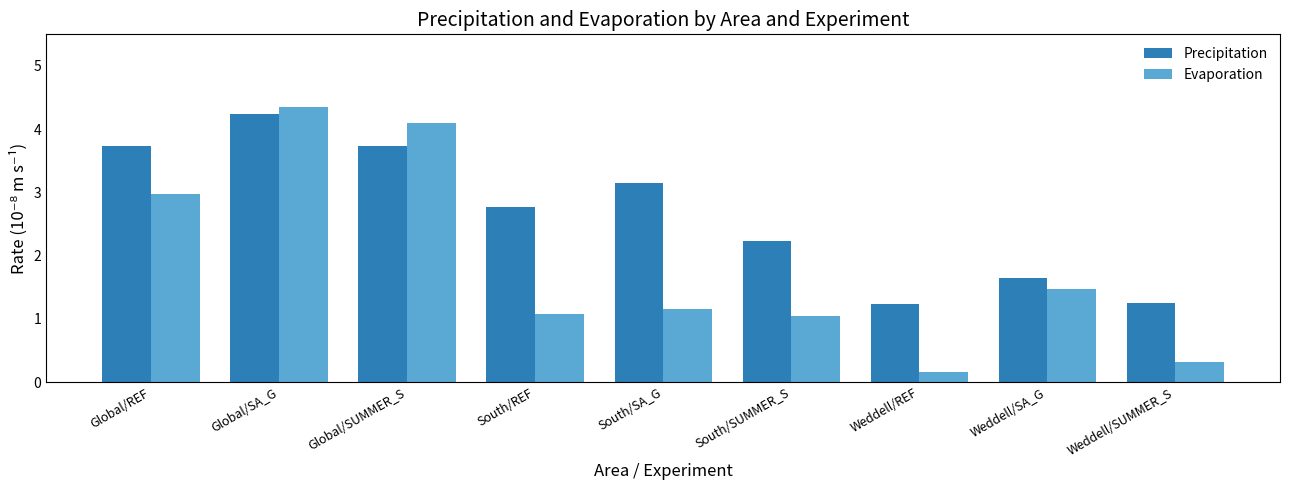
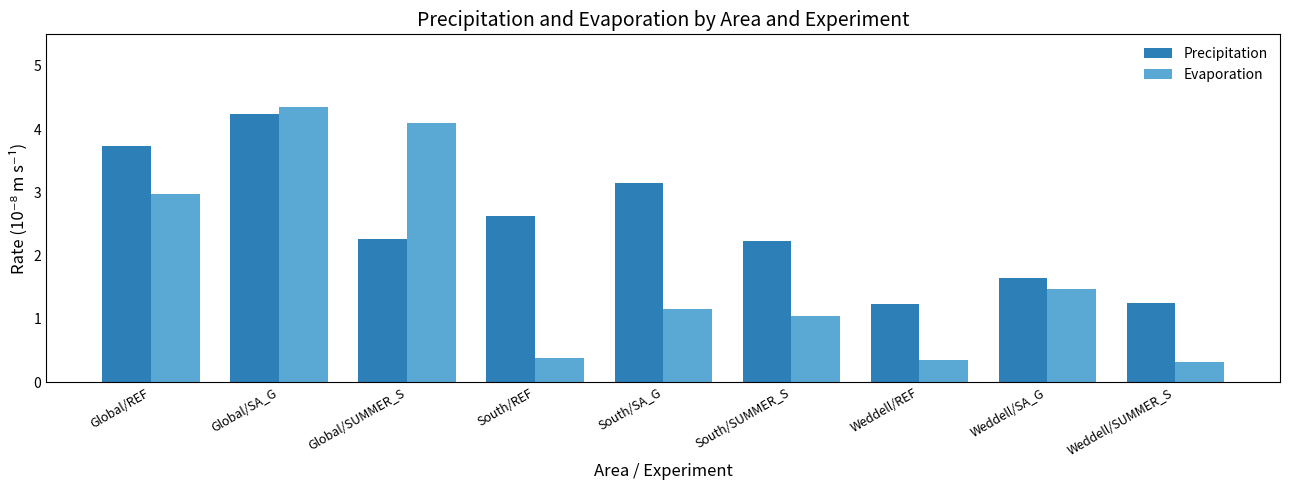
Precipitation, Global/SUMMER_S: 3.7 -> 2.3
Precipitation, South/REF: 2.8 -> 2.6
Evaporation, South/REF: 1.1 -> 0.4
Evaporation, Weddell/REF: 0.2 -> 0.3
